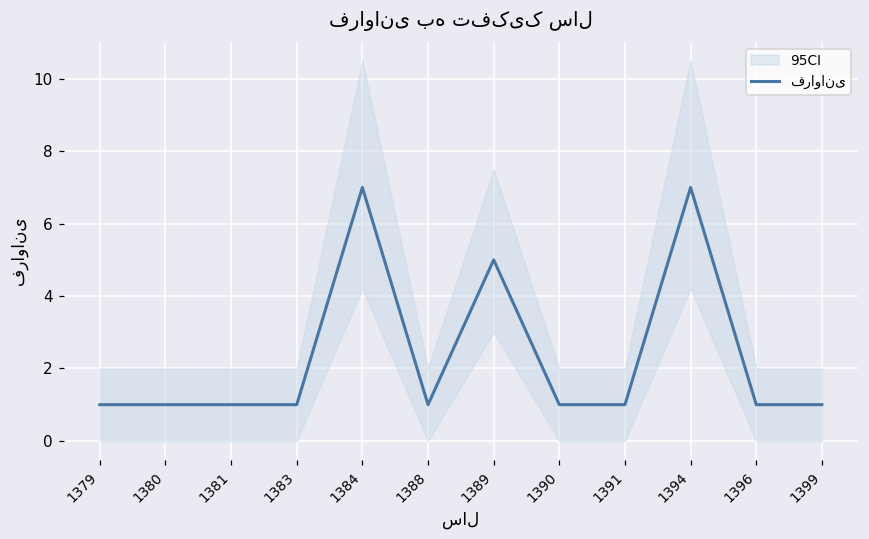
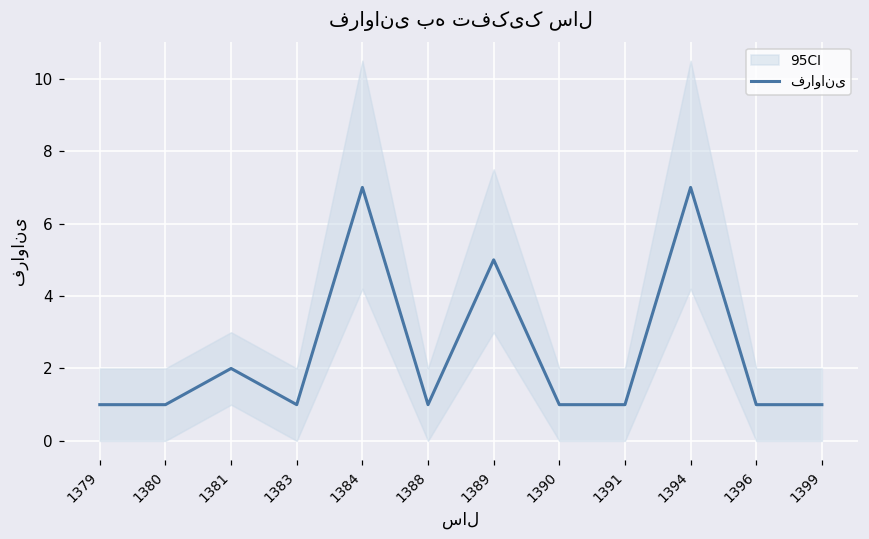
فراوانی, 1381: 1 -> 2
